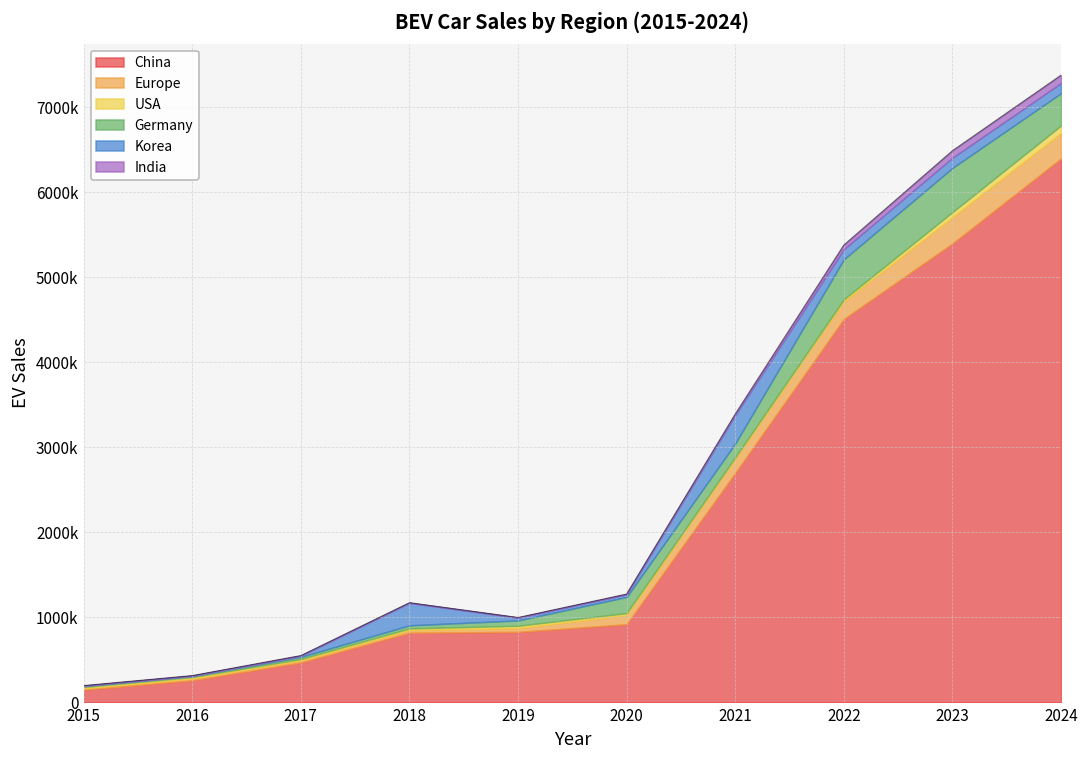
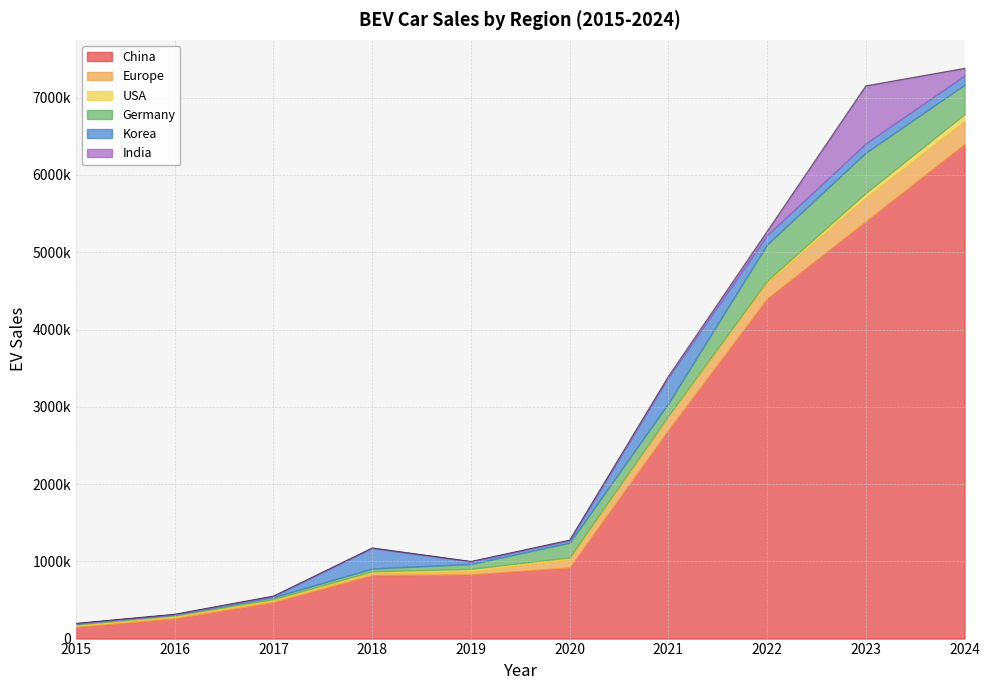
China, 2022: 4500000 -> 4400000
India, 2023: 100000 -> 700000
